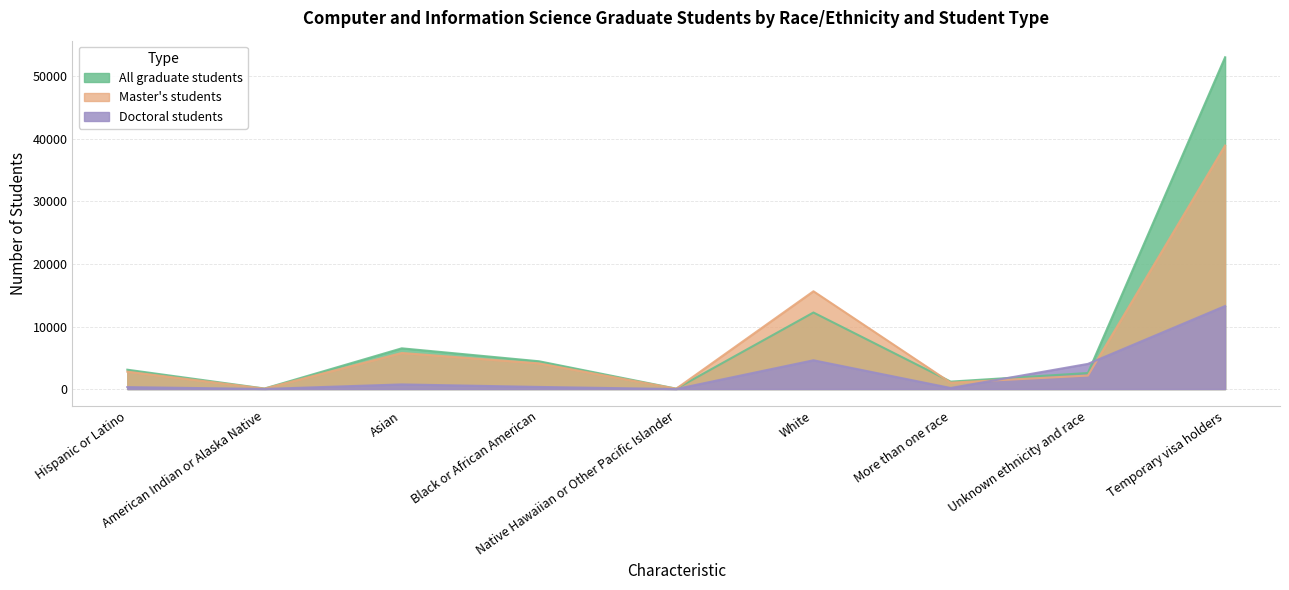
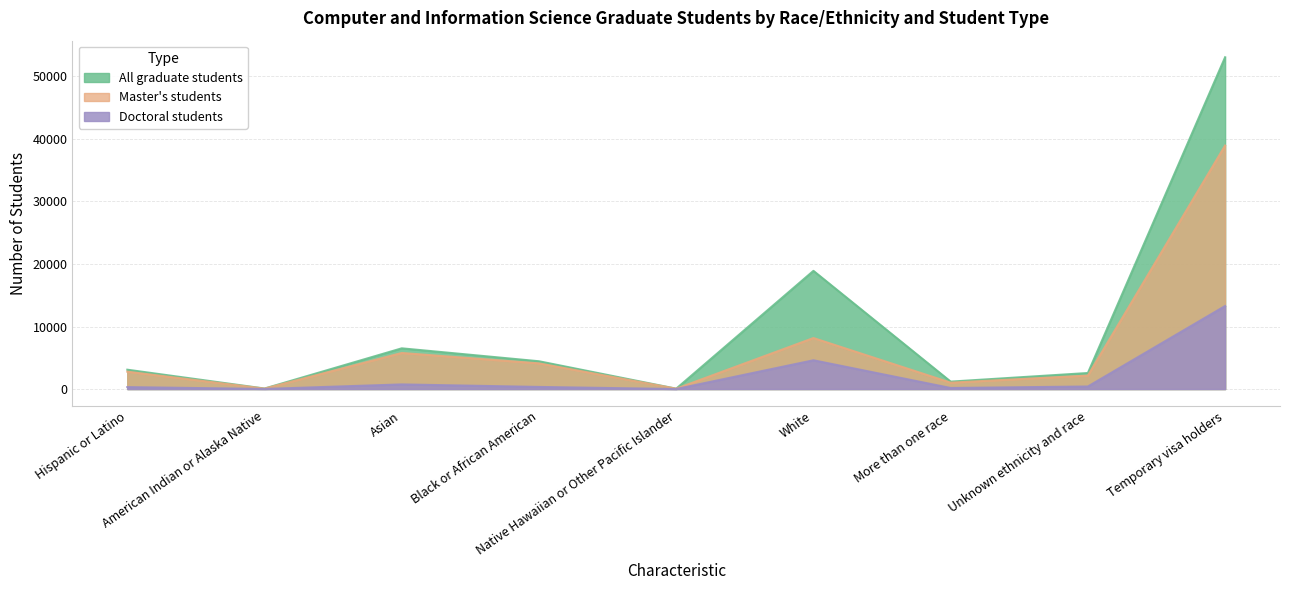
All graduate students, White: 12000 -> 19000
Master's students, White: 16000 -> 8000
Doctoral students, Unknown ethnicity and race: 4000 -> 0
